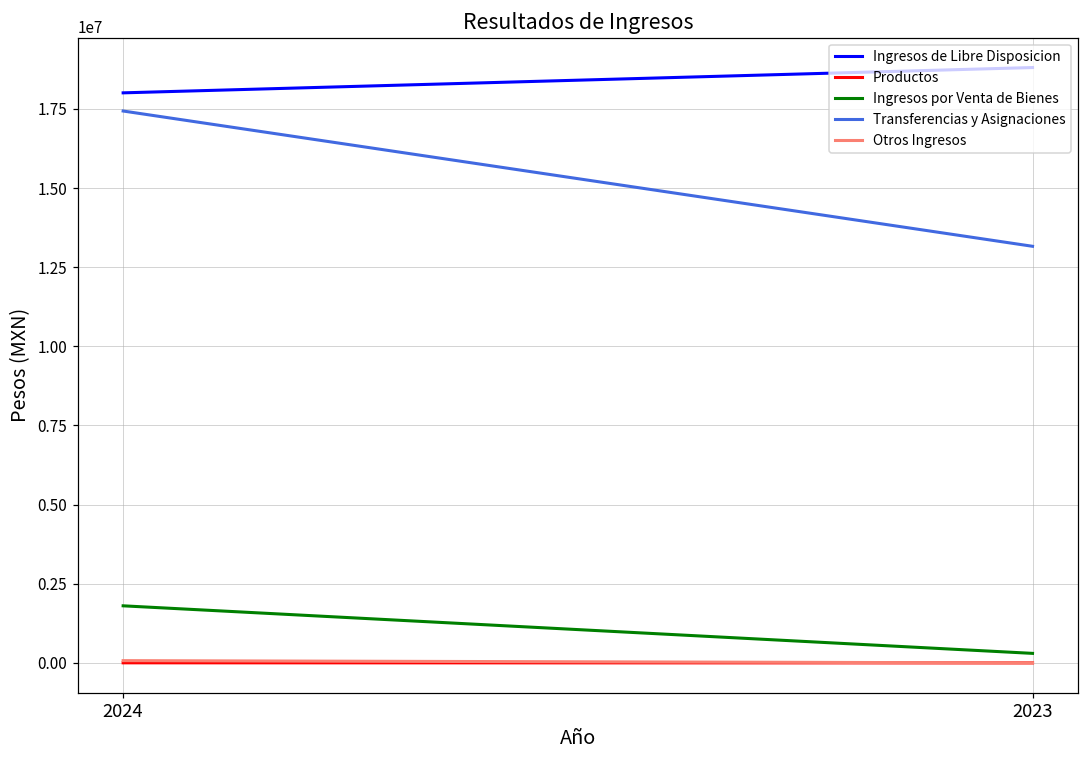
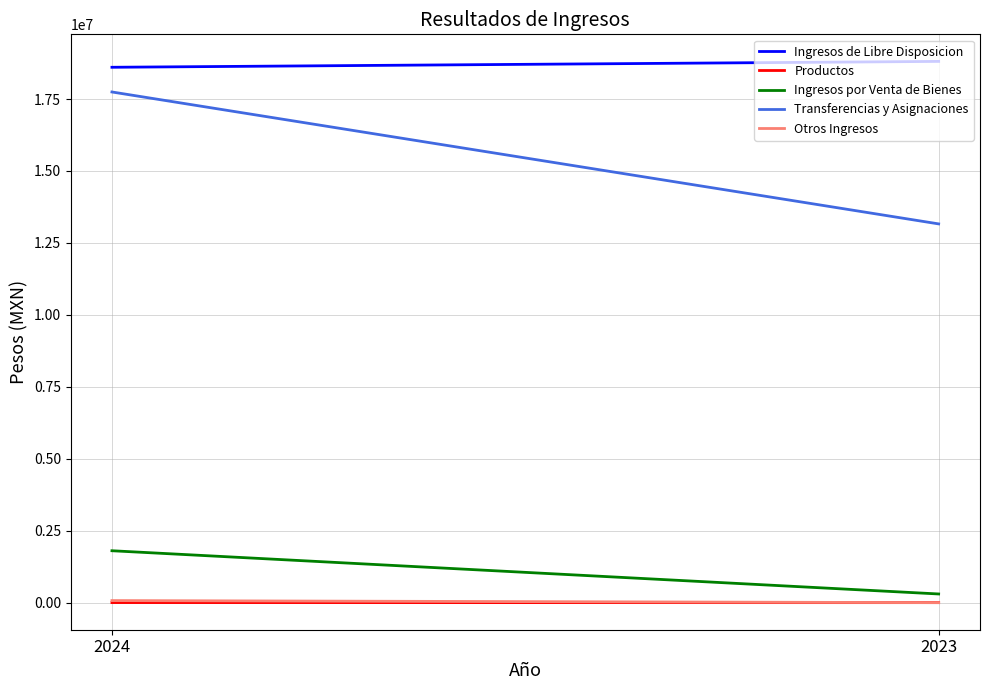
Ingresos de Libre Disposicion, 2024: 18000000 -> 18600000
Transferencias y Asignaciones, 2024: 17400000 -> 17700000
